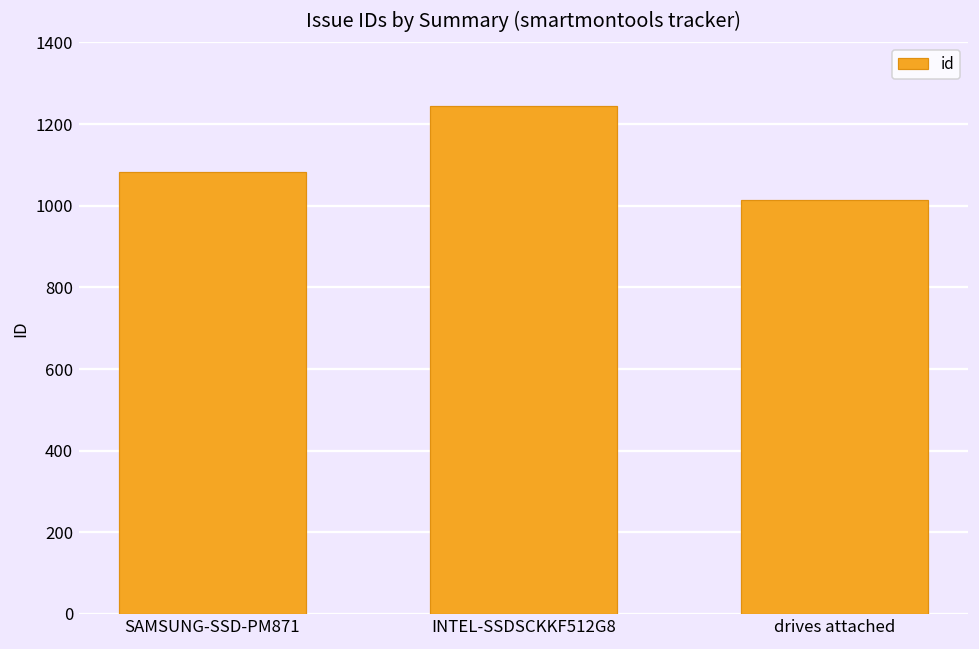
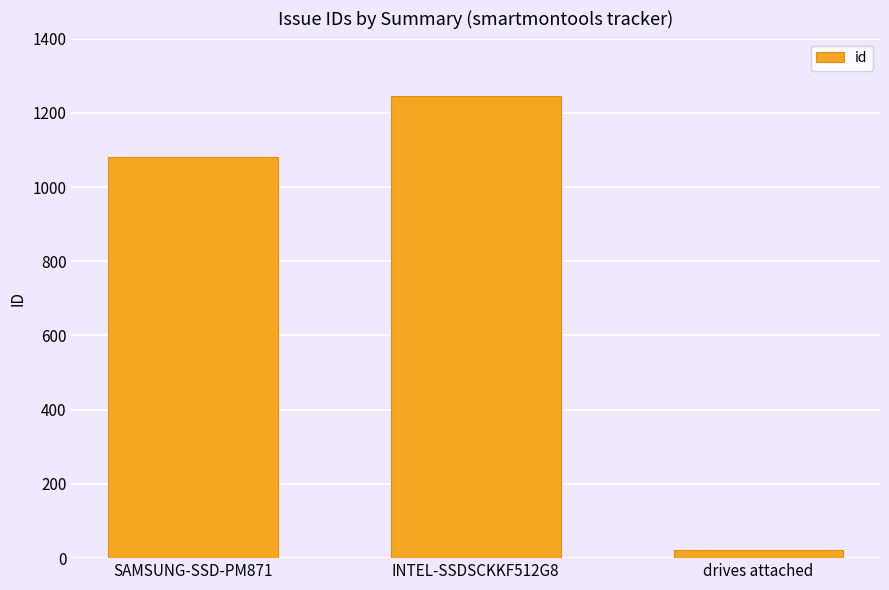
drives attached: 1020 -> 20
